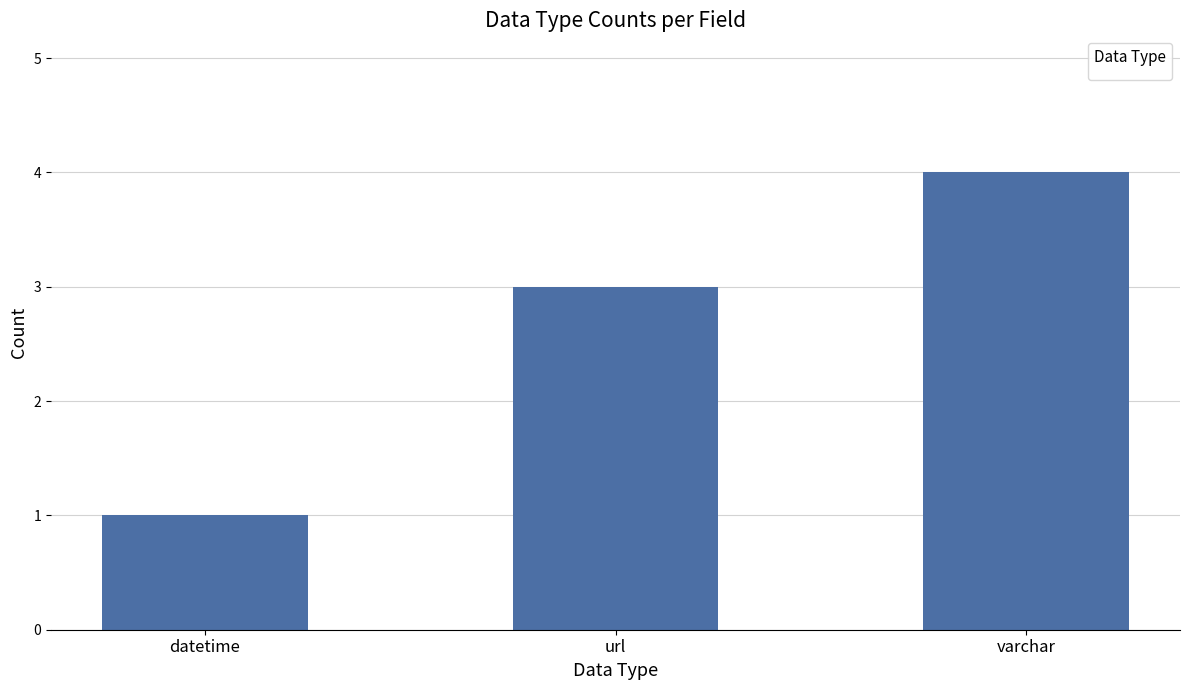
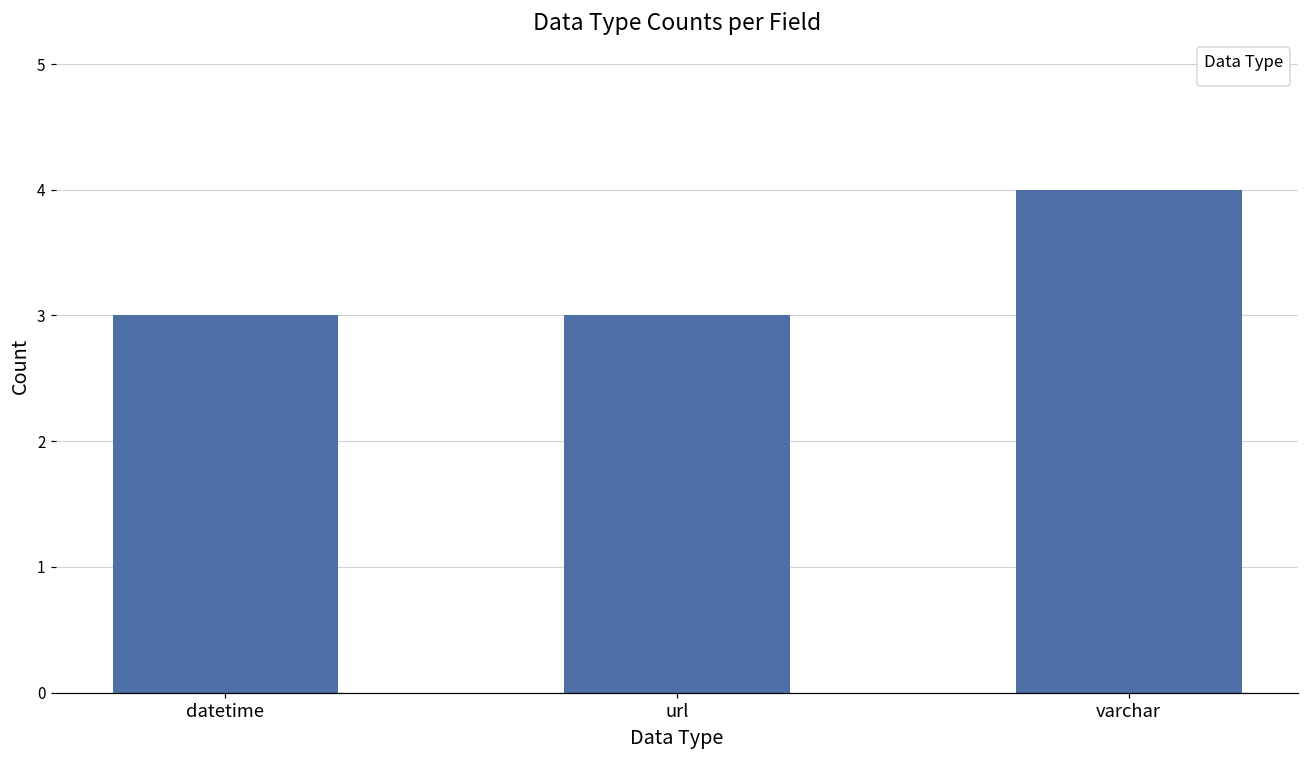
datetime: 1 -> 3
